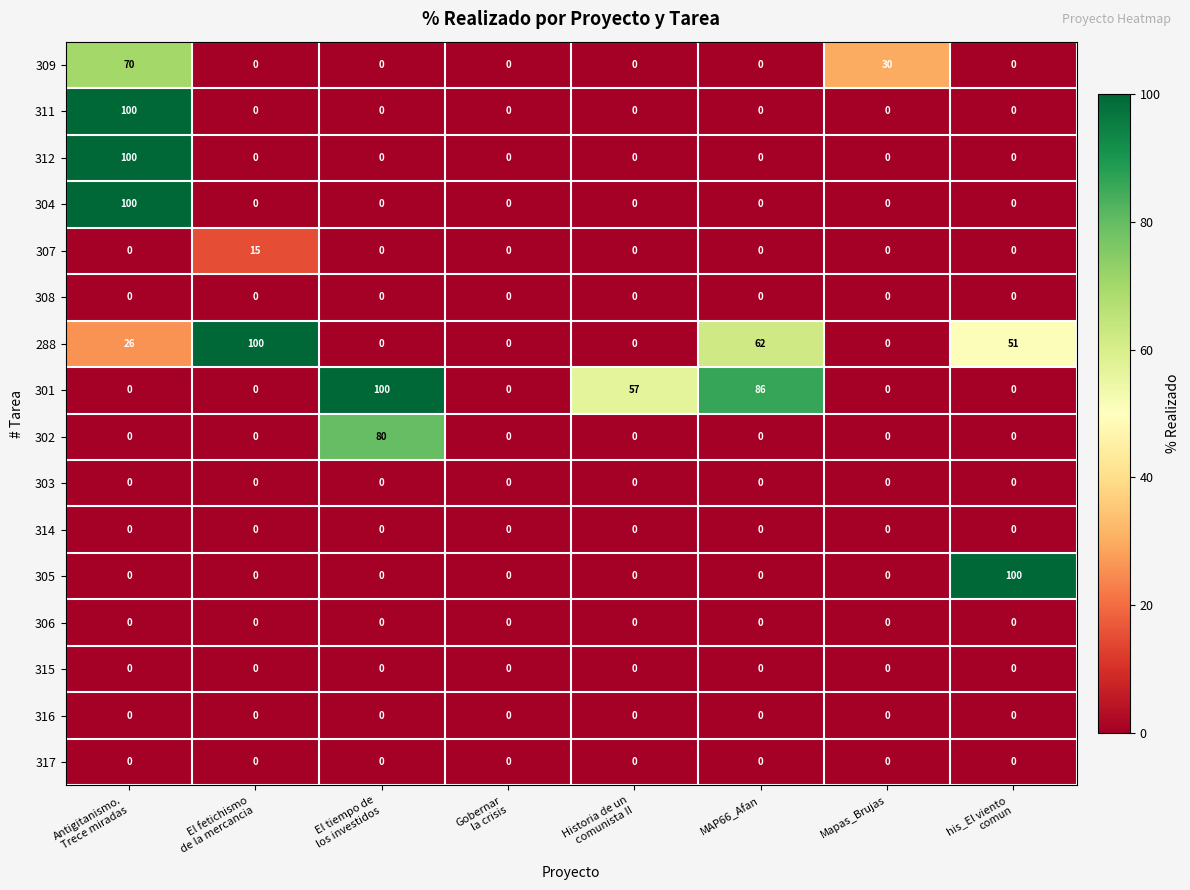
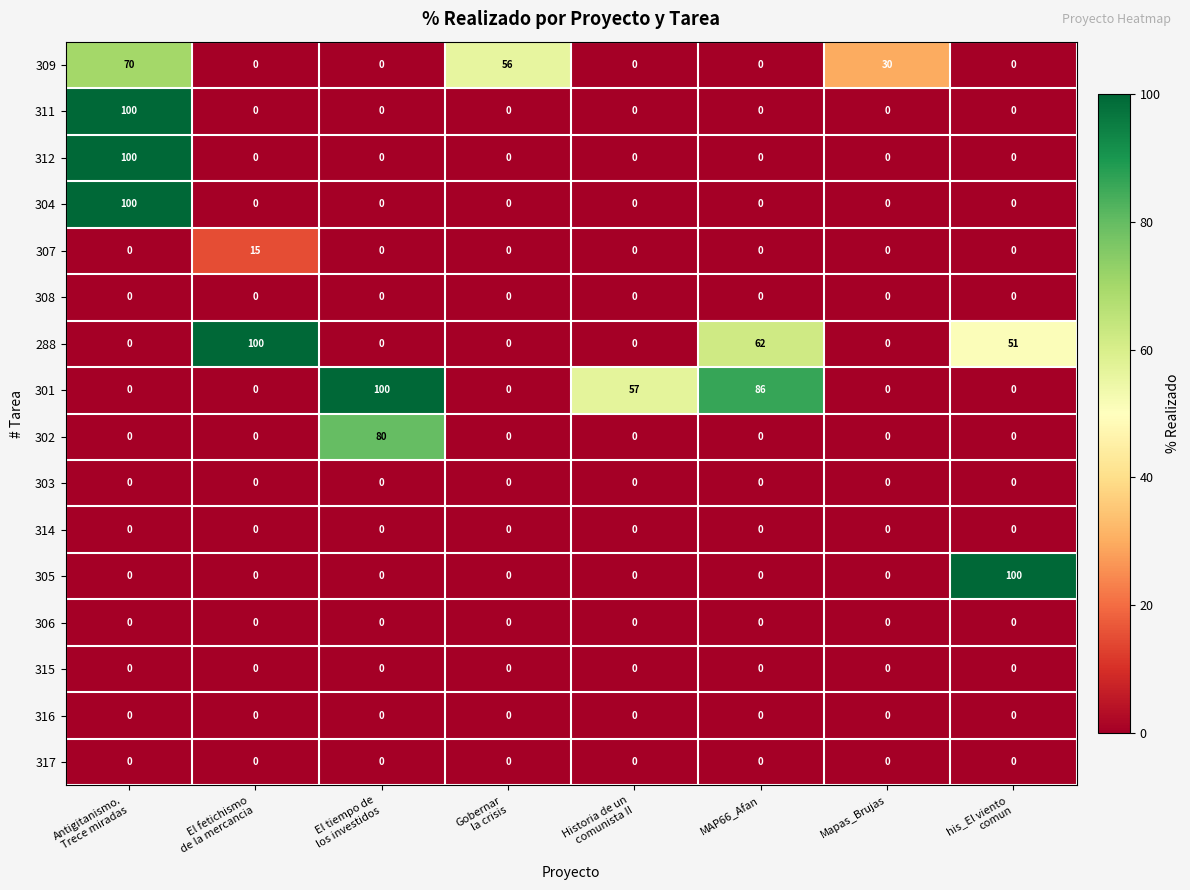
309, Gobernar la crisis: 0 -> 56
288, Antigitanismo. Trece miradas: 26 -> 0
